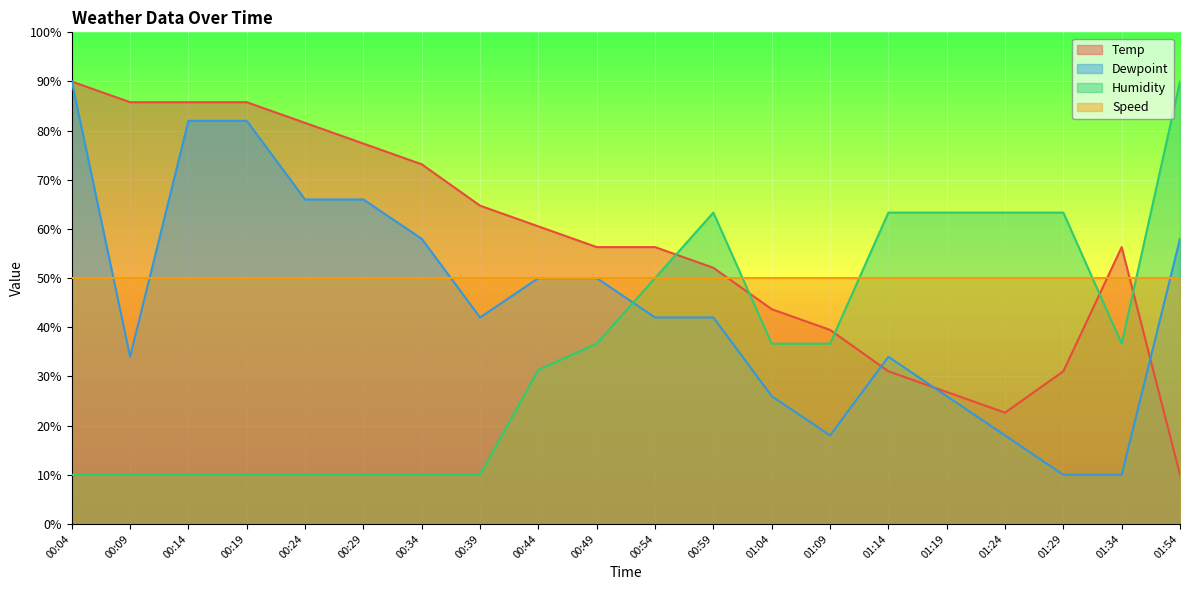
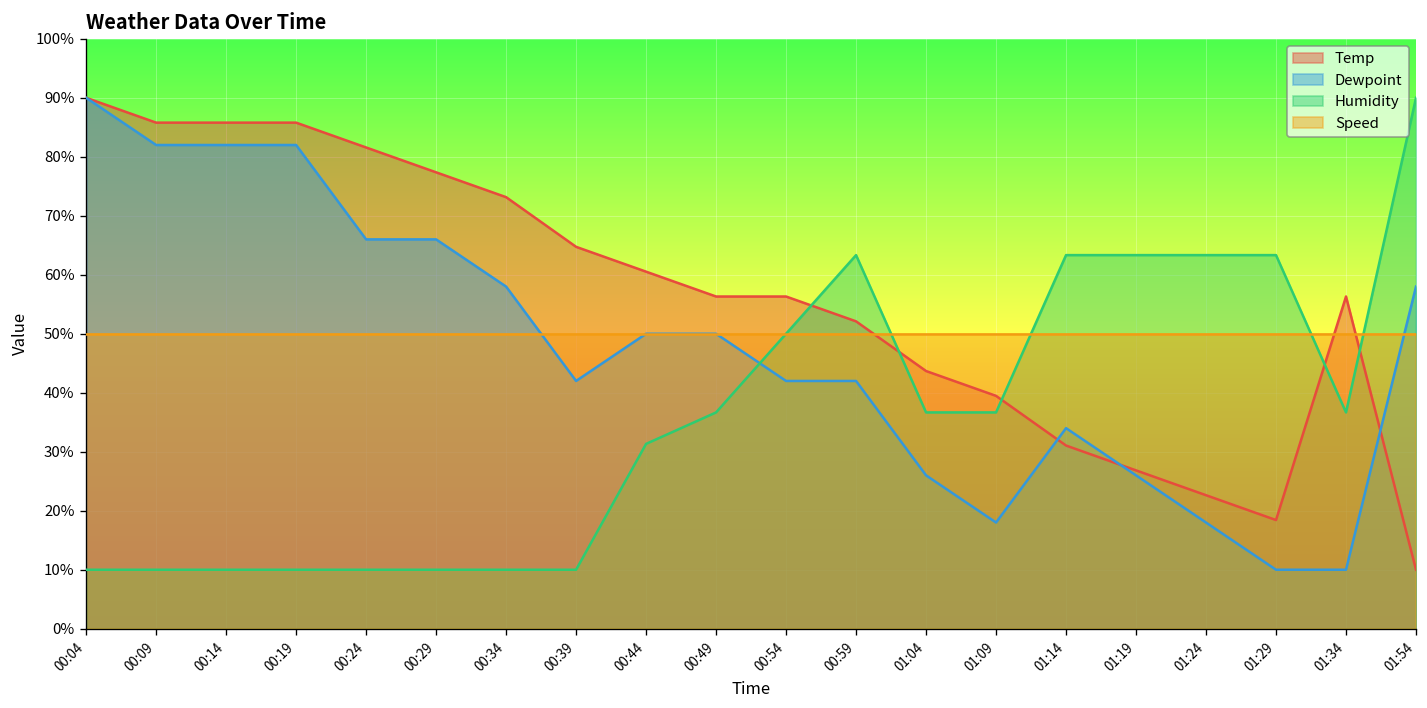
Dewpoint, 00:09: 34% -> 82%
Temp, 01:29: 31% -> 18%
